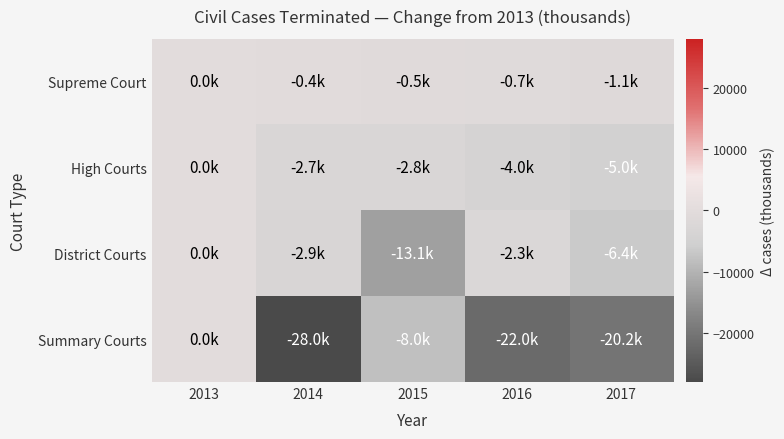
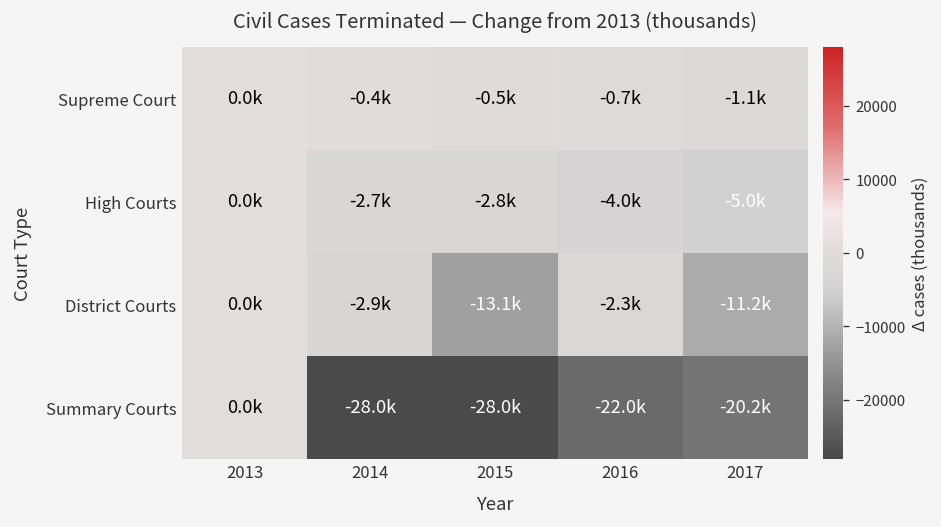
District Courts, 2017: -6.4k -> -11.2k
Summary Courts, 2015: -8.0k -> -28.0k
